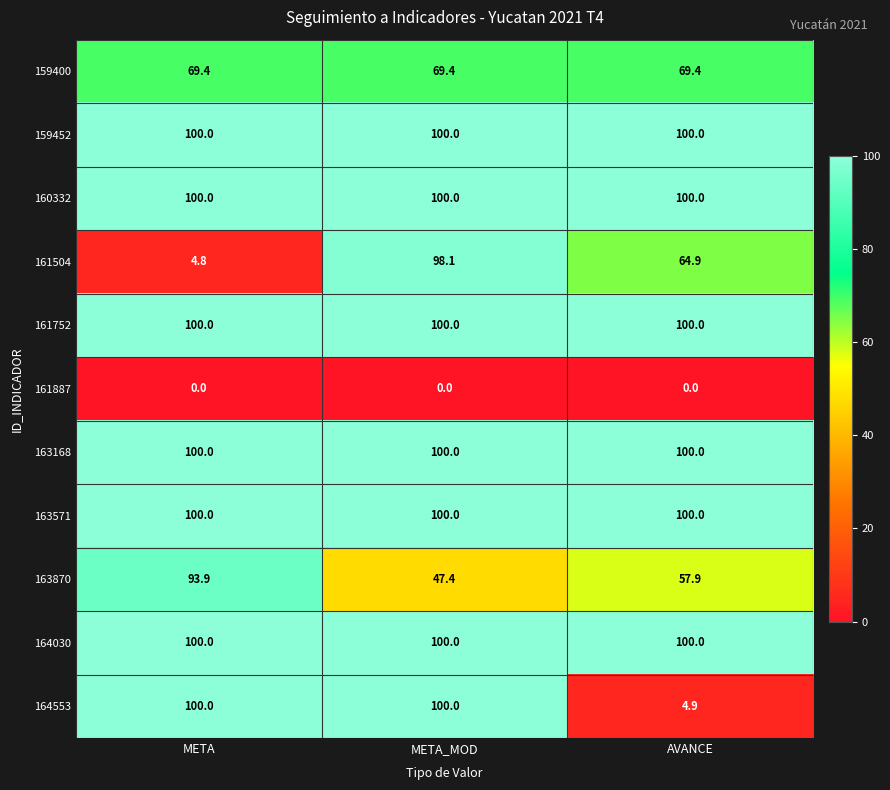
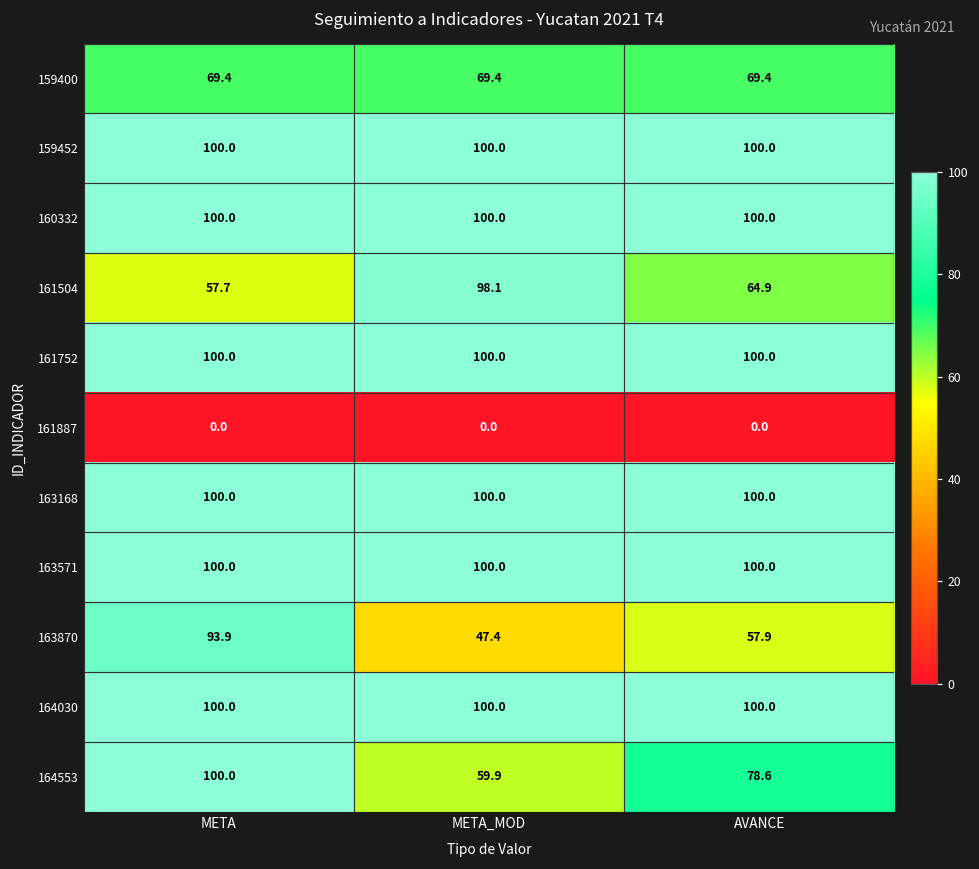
161504, META: 4.8 -> 57.7
164553, META_MOD: 100.0 -> 59.9
164553, AVANCE: 4.9 -> 78.6
